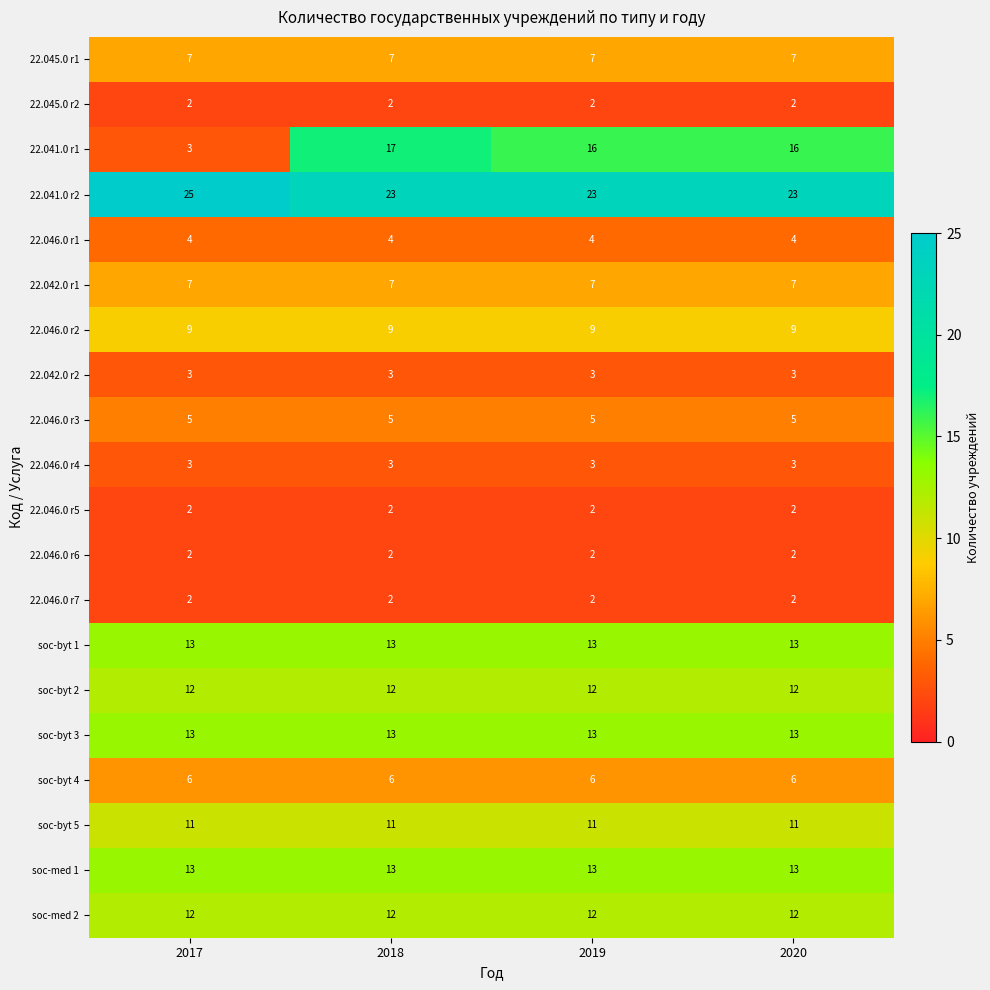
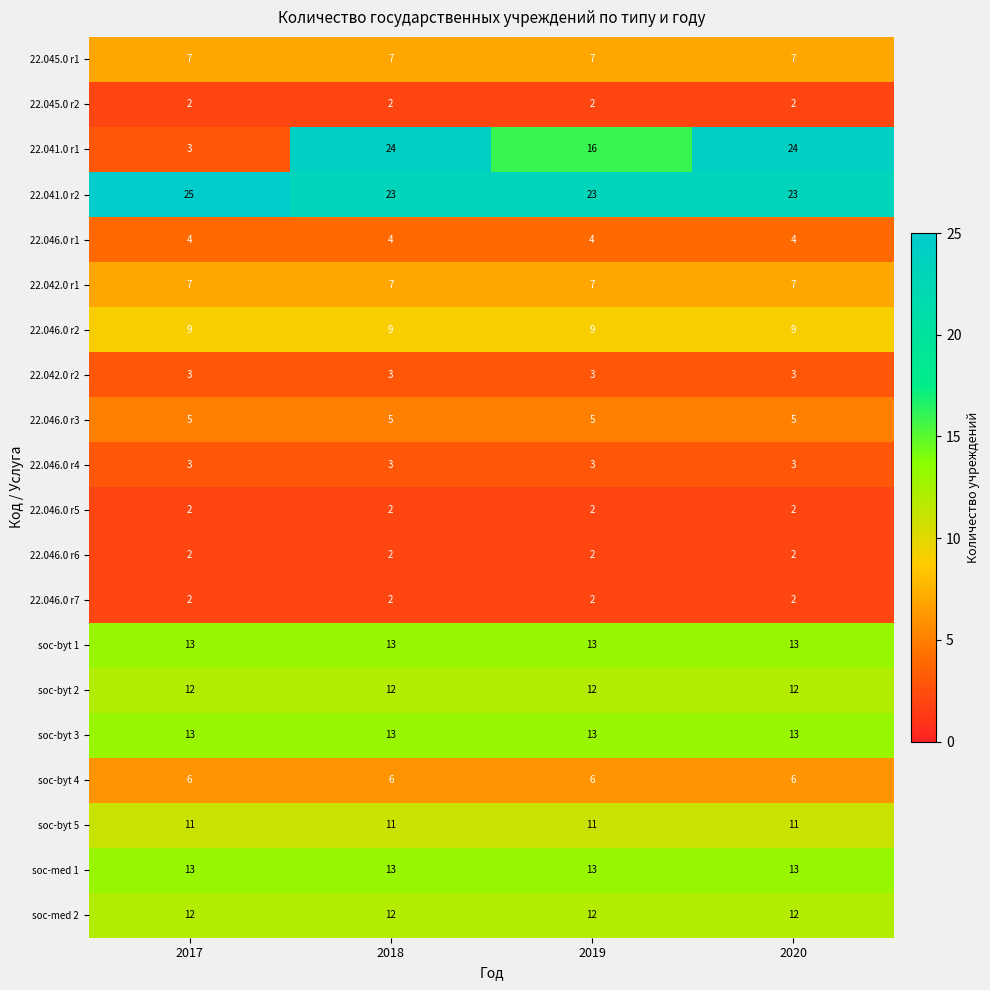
22.041.0 r1, 2018: 17 -> 24
22.041.0 r1, 2020: 16 -> 24
